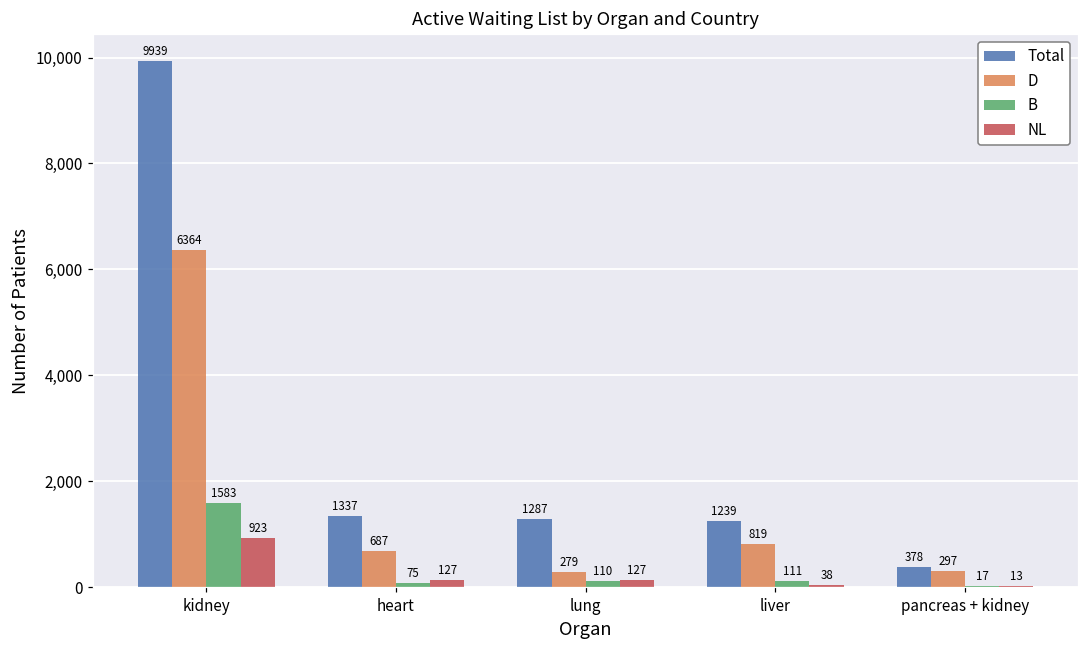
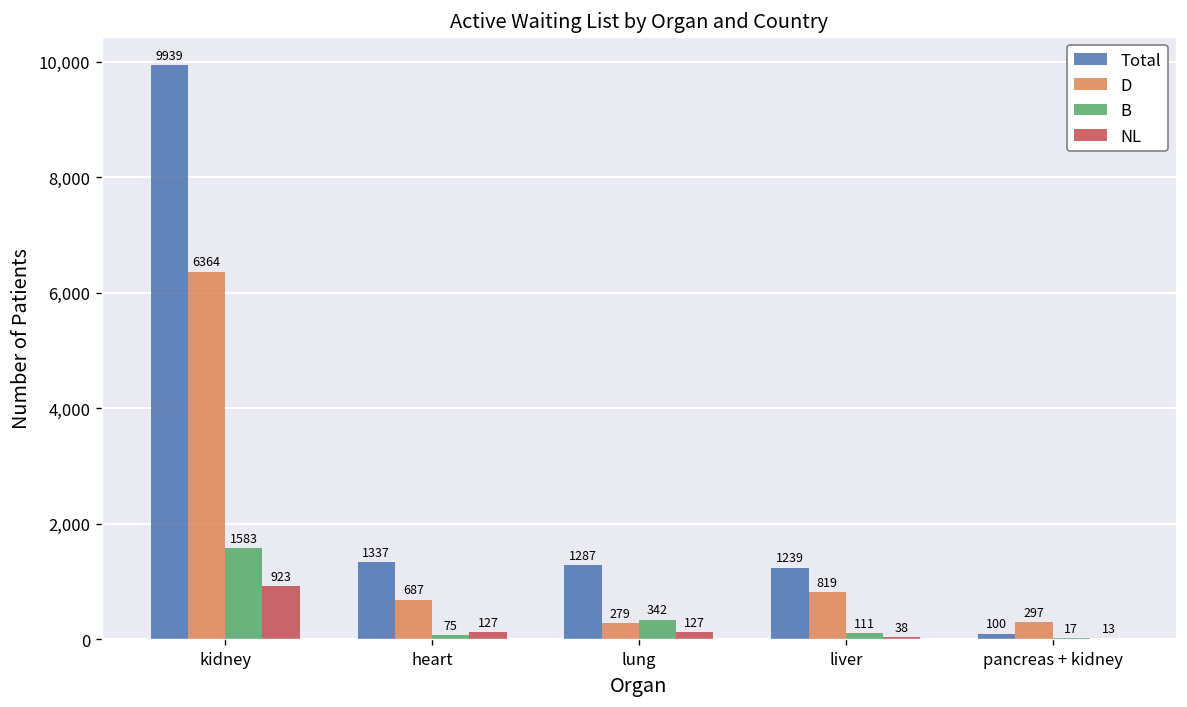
B, lung: 110 -> 342
Total, pancreas + kidney: 378 -> 100
